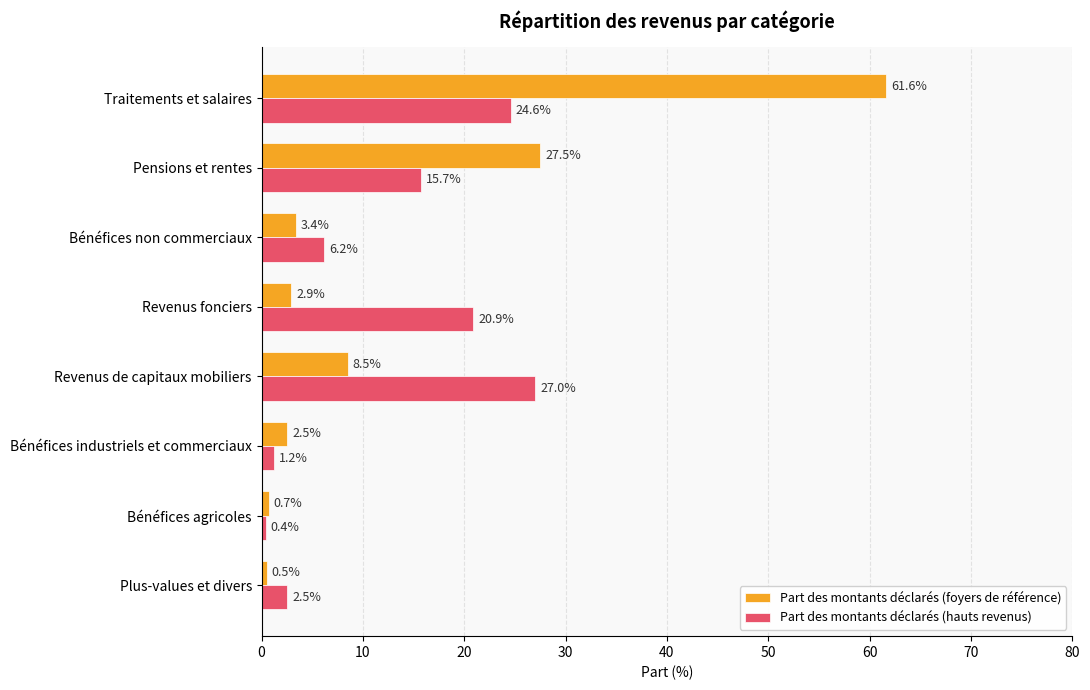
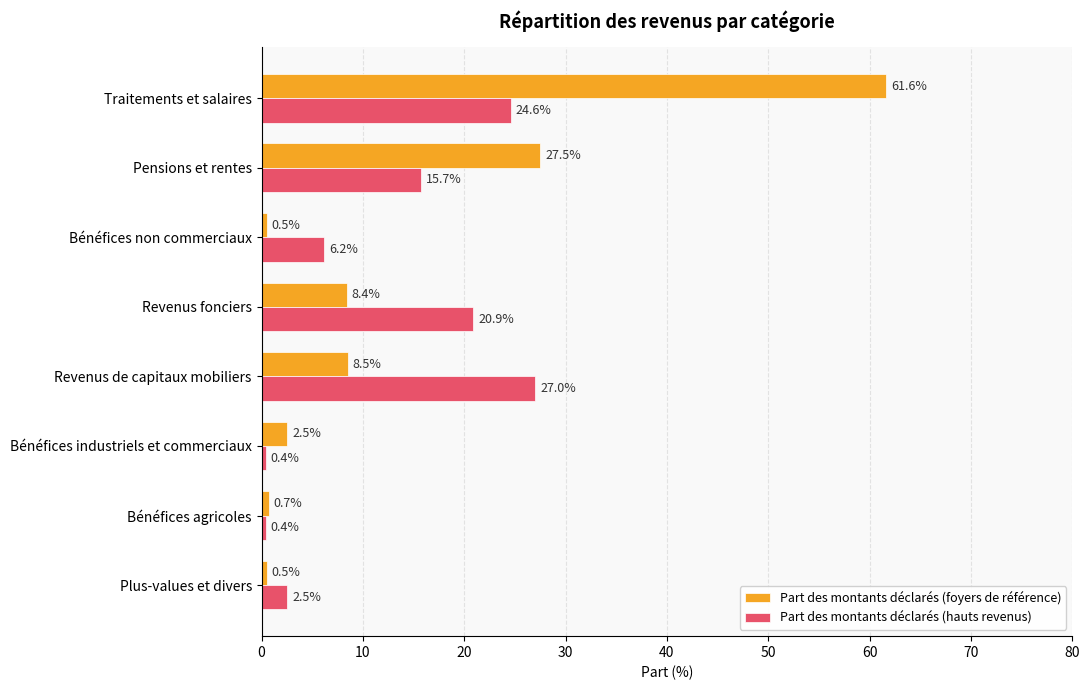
Part des montants déclarés (foyers de référence), Bénéfices non commerciaux: 3.4% -> 0.5%
Part des montants déclarés (foyers de référence), Revenus fonciers: 2.9% -> 8.4%
Part des montants déclarés (hauts revenus), Bénéfices industriels et commerciaux: 1.2% -> 0.4%
